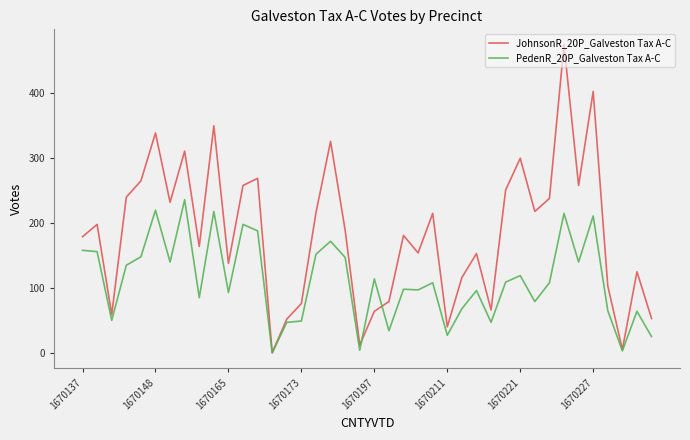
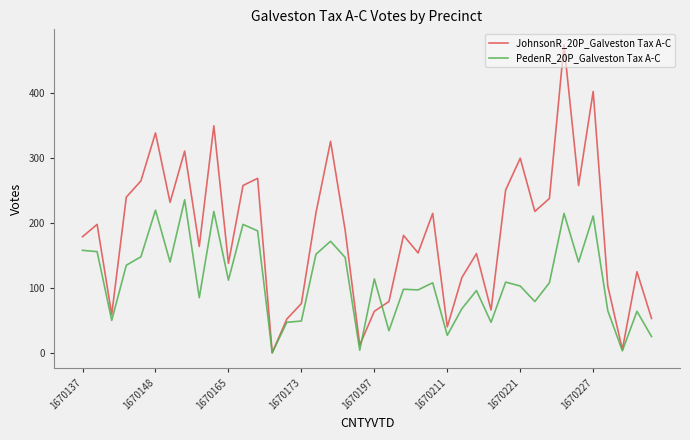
PedenR_20P_Galveston Tax A-C, 1670165: 90 -> 110
PedenR_20P_Galveston Tax A-C, 1670221: 120 -> 100
